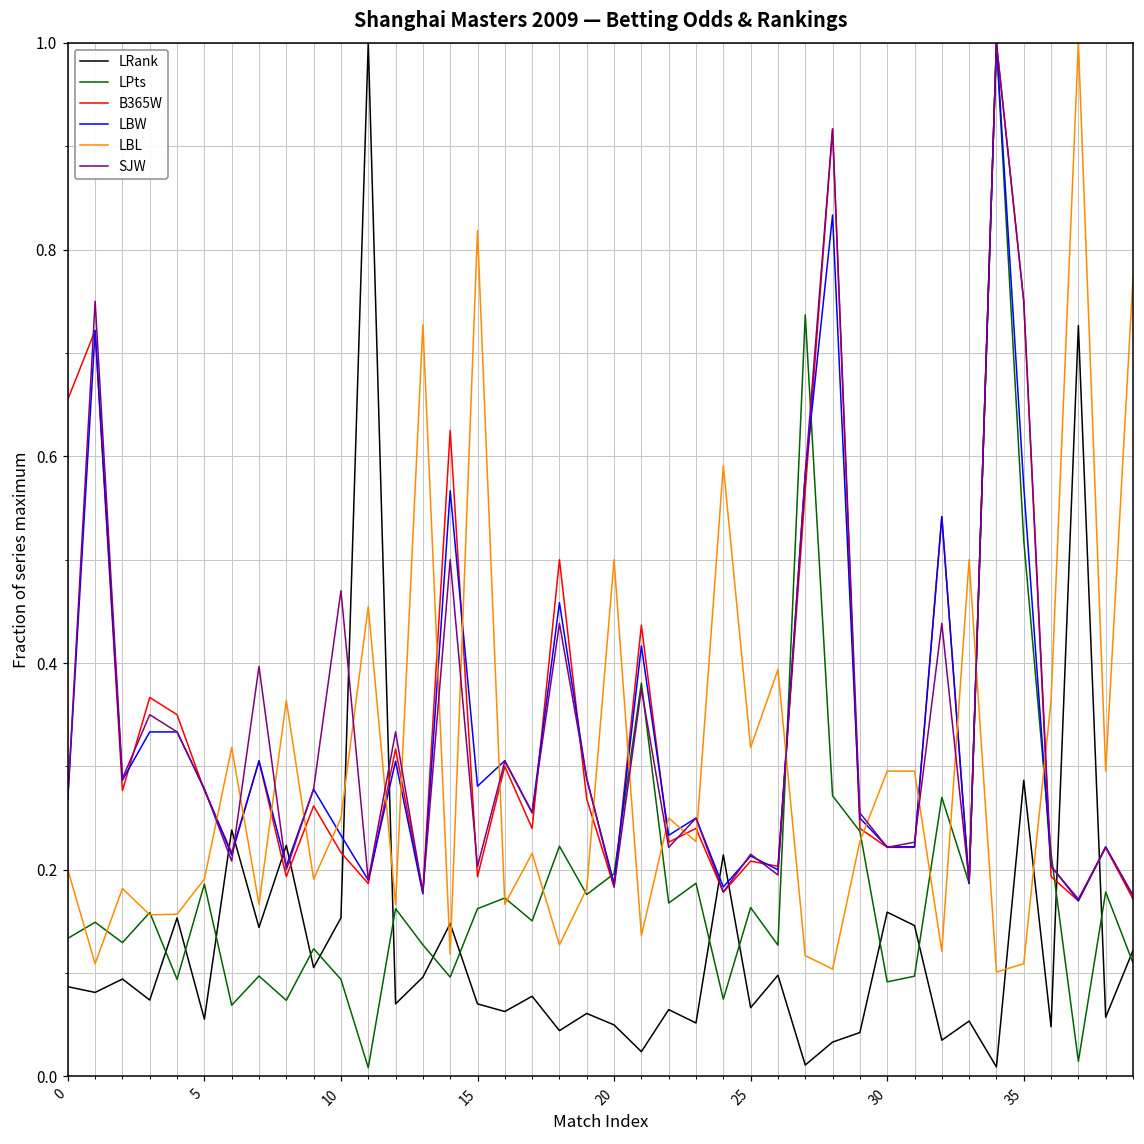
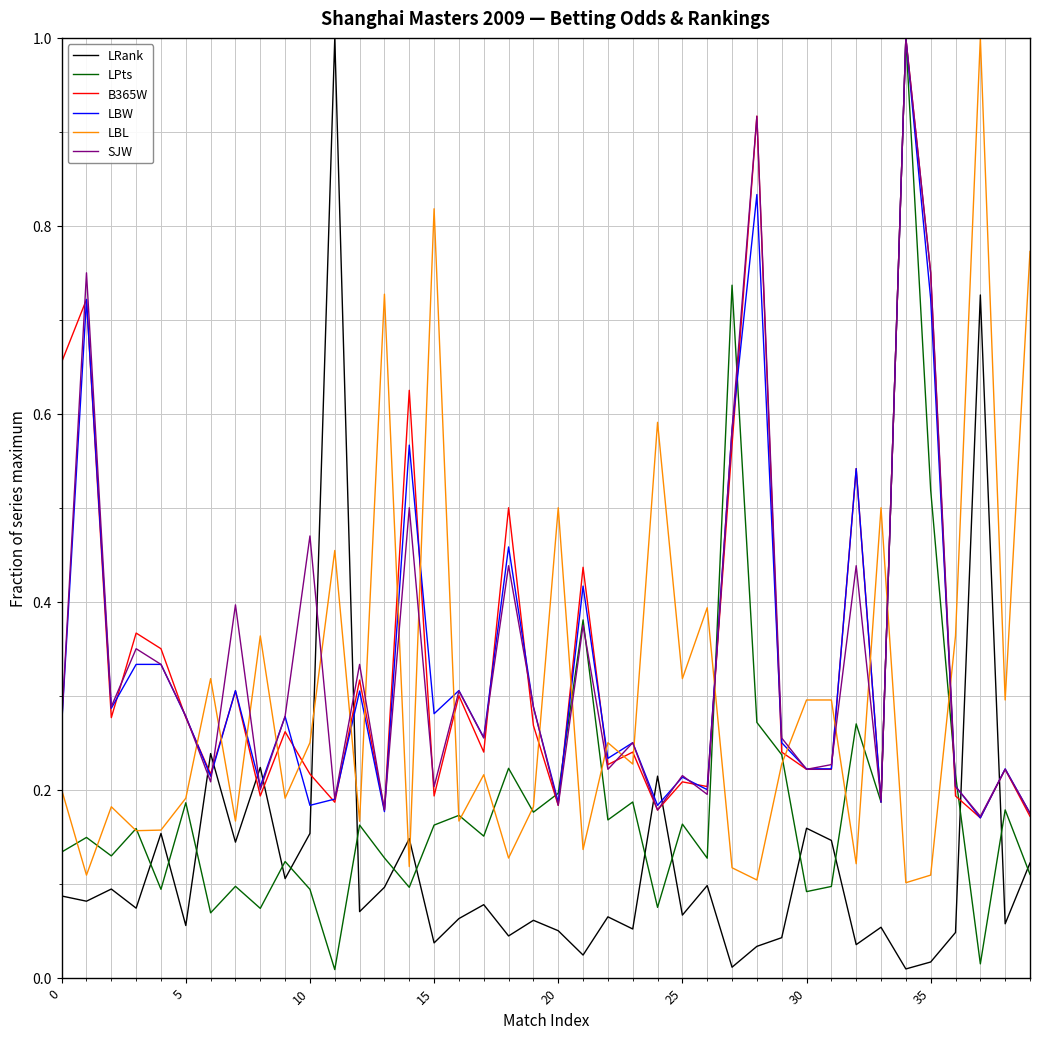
LBW, 10: 0.23 -> 0.18
LRank, 15: 0.07 -> 0.04
LRank, 35: 0.29 -> 0.02
LBW, 35: 0.57 -> 0.72
